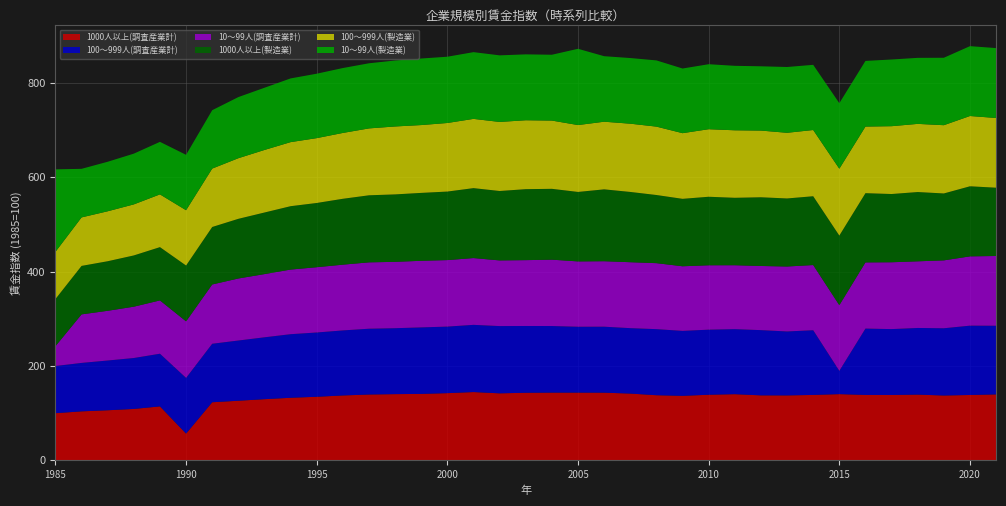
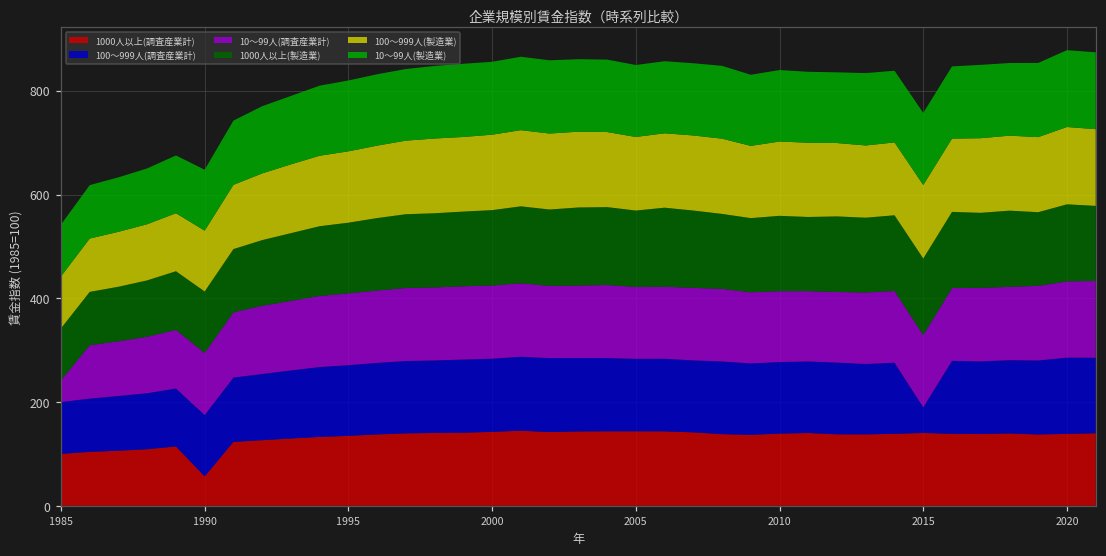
10～99人(製造業), 1985: 180 -> 100
10～99人(製造業), 2005: 160 -> 140
